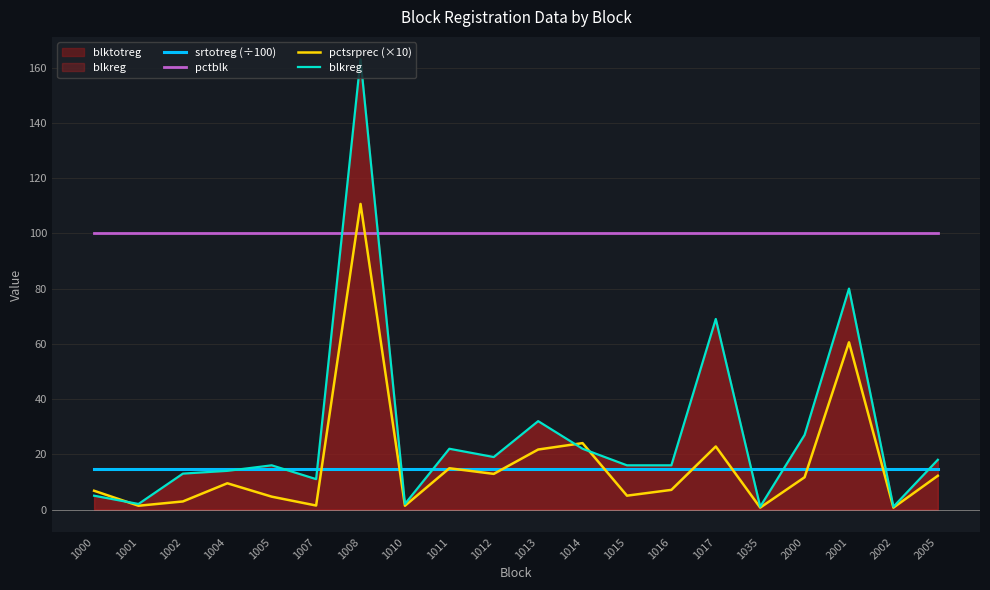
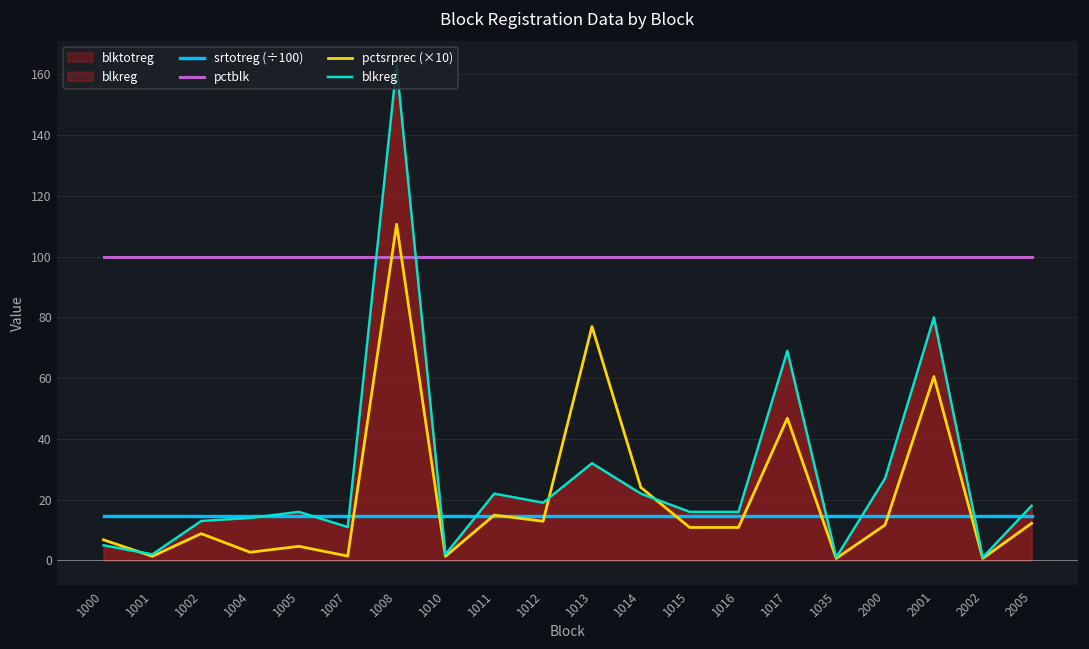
pctsrprec (×10), 1002: 3 -> 9
pctsrprec (×10), 1004: 10 -> 3
pctsrprec (×10), 1013: 22 -> 77
pctsrprec (×10), 1015: 5 -> 11
pctsrprec (×10), 1016: 7 -> 11
pctsrprec (×10), 1017: 23 -> 47
